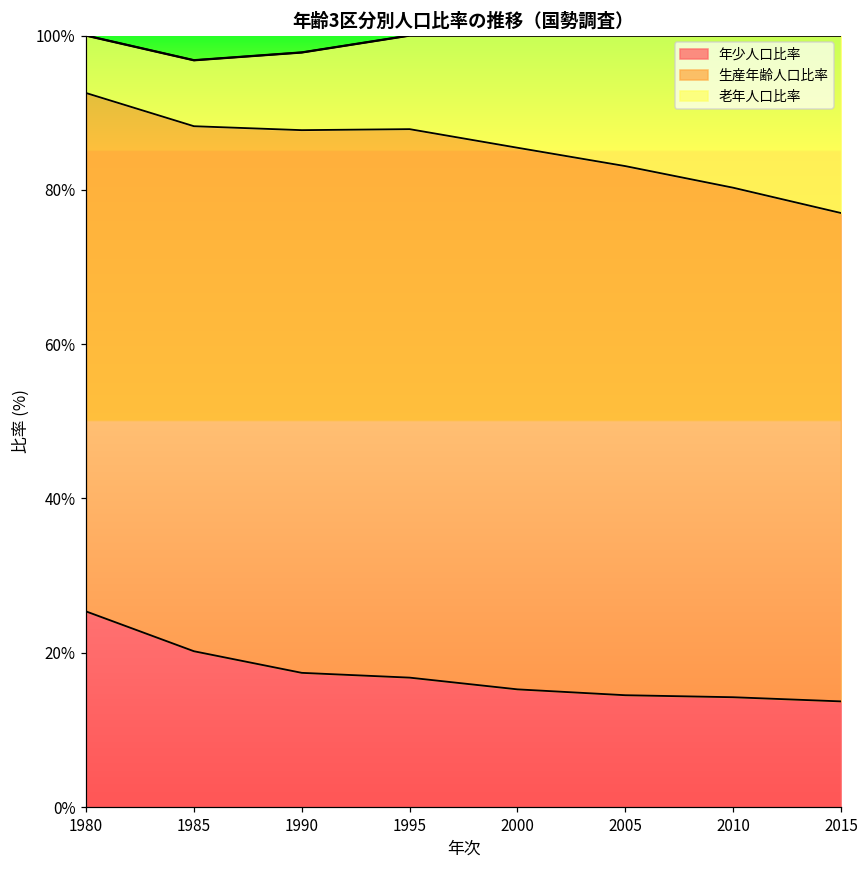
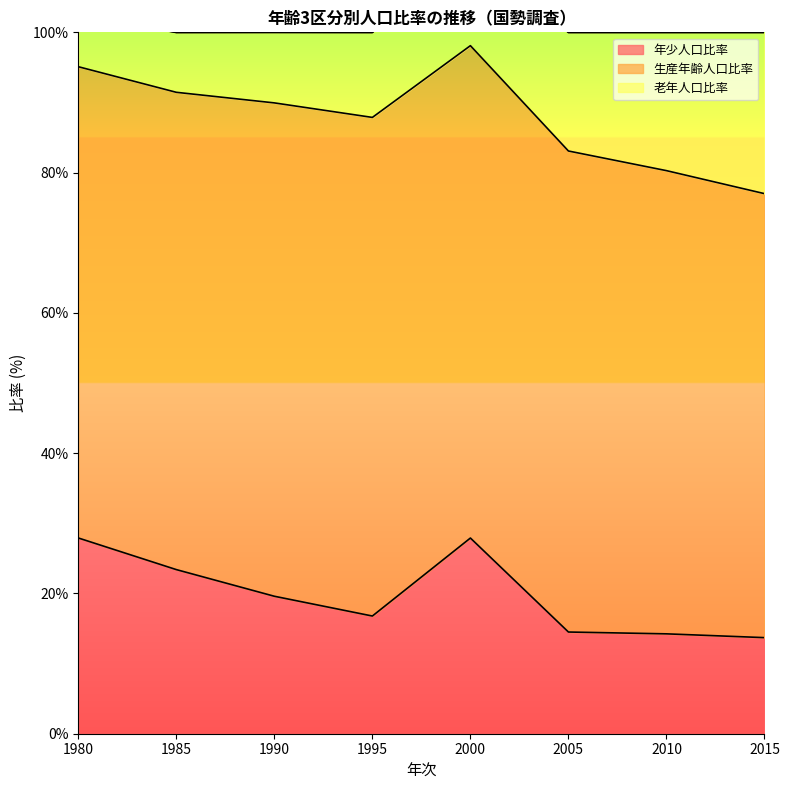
年少人口比率, 1980: 25% -> 28%
年少人口比率, 1985: 20% -> 23%
年少人口比率, 1990: 17% -> 20%
年少人口比率, 2000: 15% -> 28%
